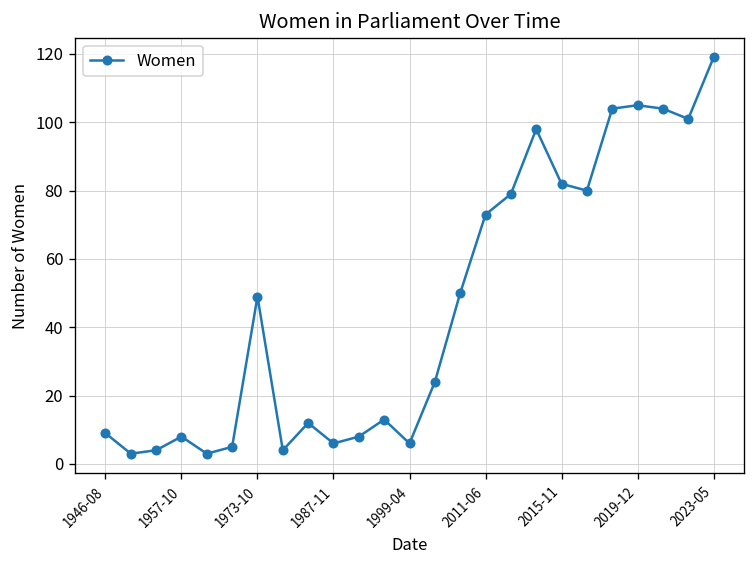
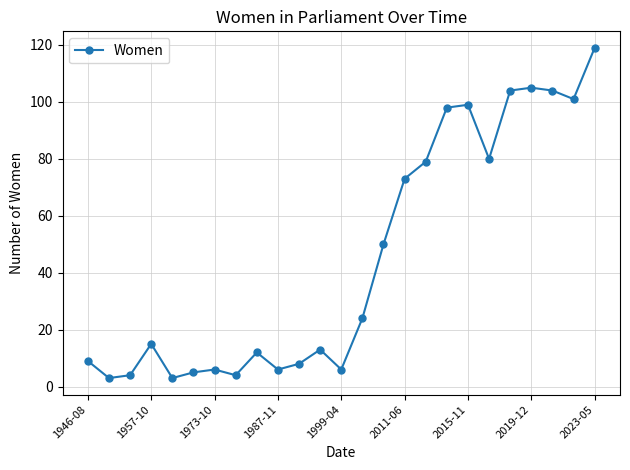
1957-10: 8 -> 15
1973-10: 49 -> 6
2015-11: 82 -> 99
